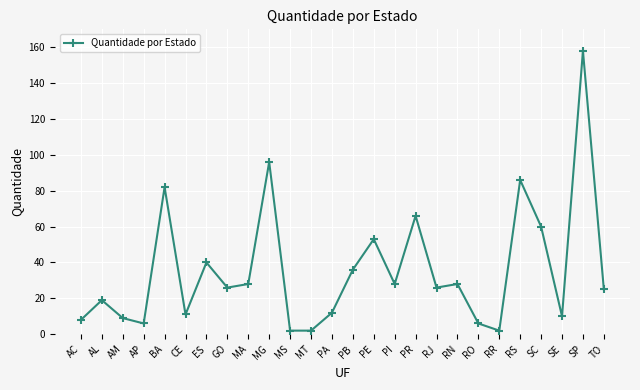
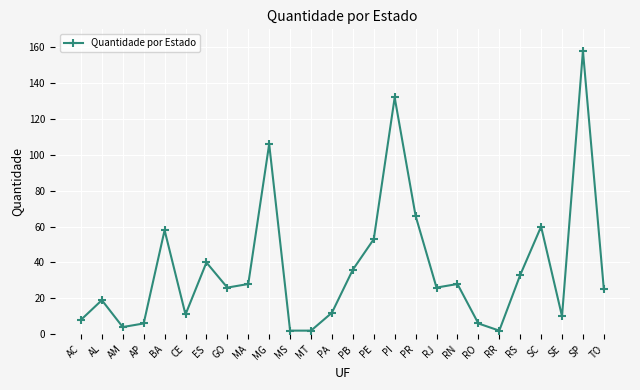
AM: 9 -> 4
BA: 82 -> 58
MG: 96 -> 106
PI: 28 -> 132
RS: 86 -> 33
